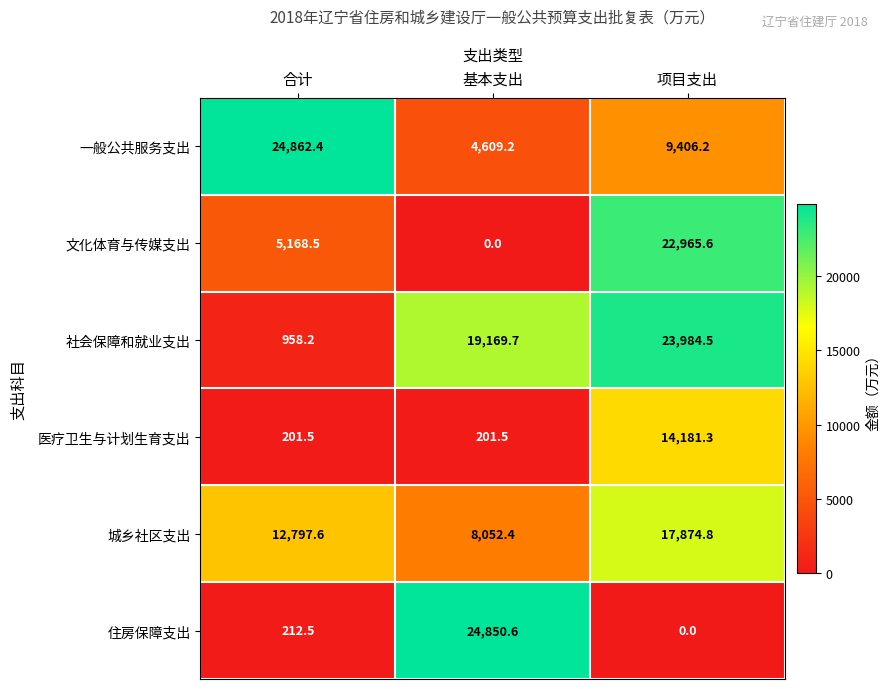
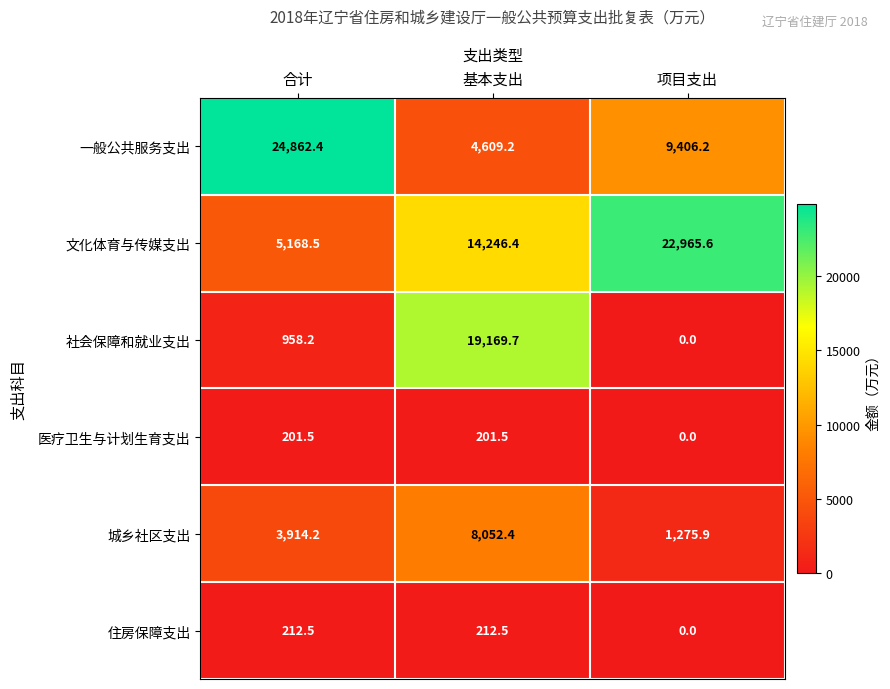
文化体育与传媒支出, 基本支出: 0.0 -> 14,246.4
社会保障和就业支出, 项目支出: 23,984.5 -> 0.0
医疗卫生与计划生育支出, 项目支出: 14,181.3 -> 0.0
城乡社区支出, 合计: 12,797.6 -> 3,914.2
城乡社区支出, 项目支出: 17,874.8 -> 1,275.9
住房保障支出, 基本支出: 24,850.6 -> 212.5
